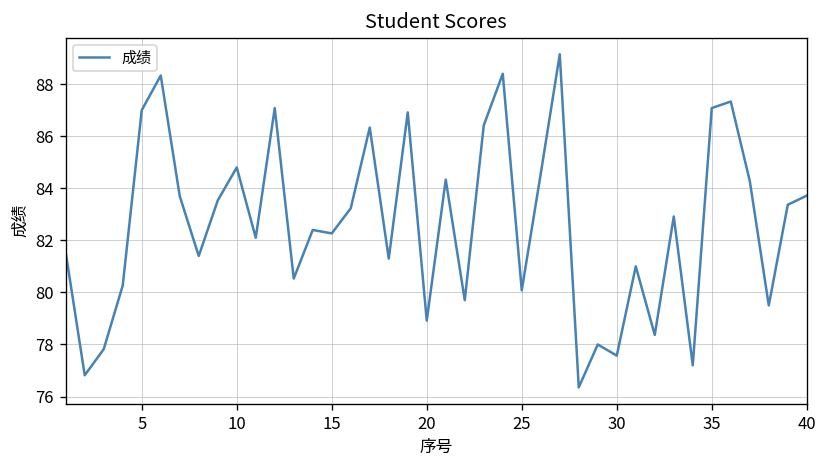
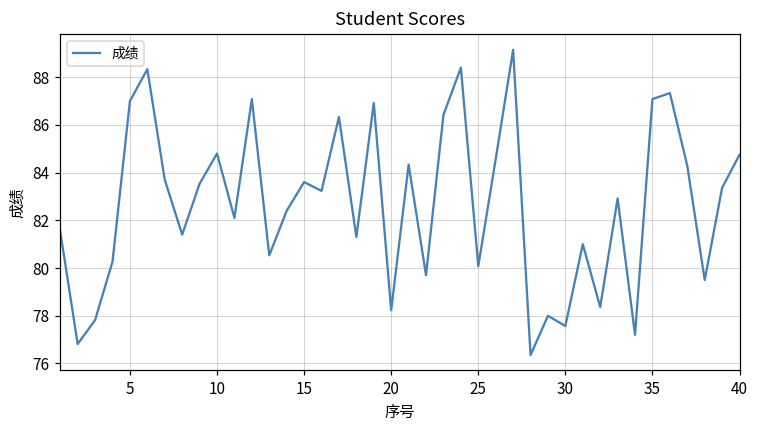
15: 82.3 -> 83.6
20: 78.9 -> 78.2
40: 83.7 -> 84.8
